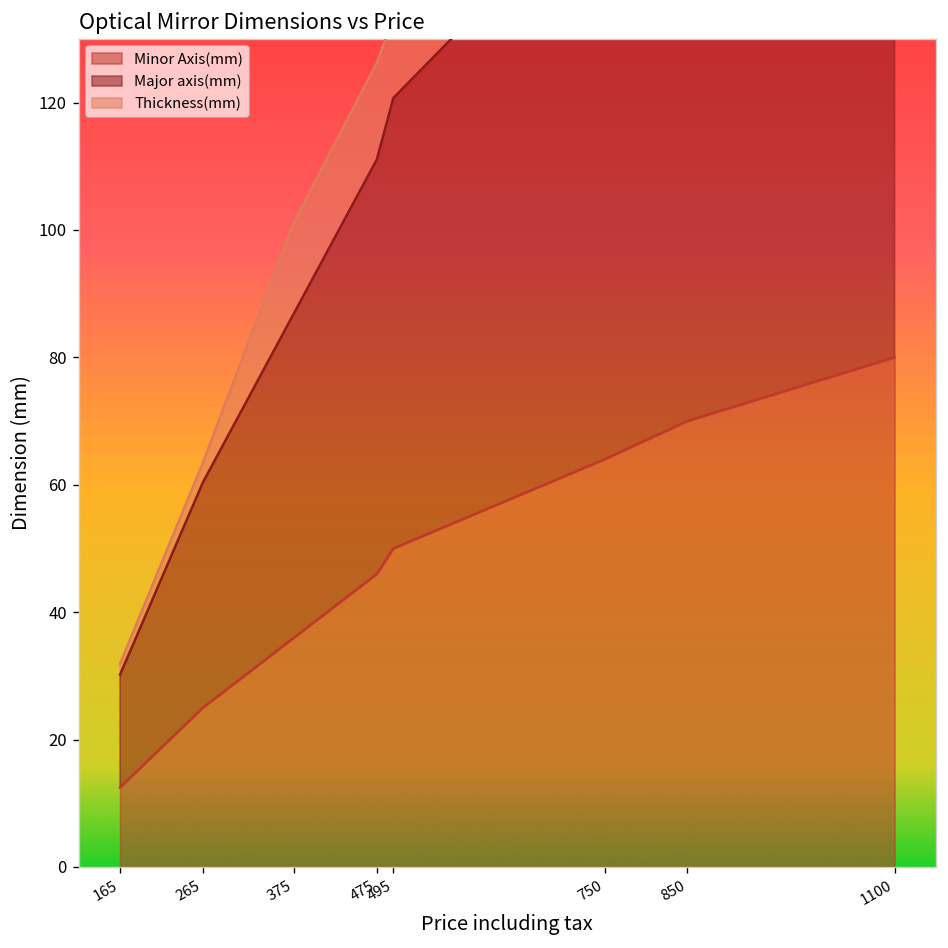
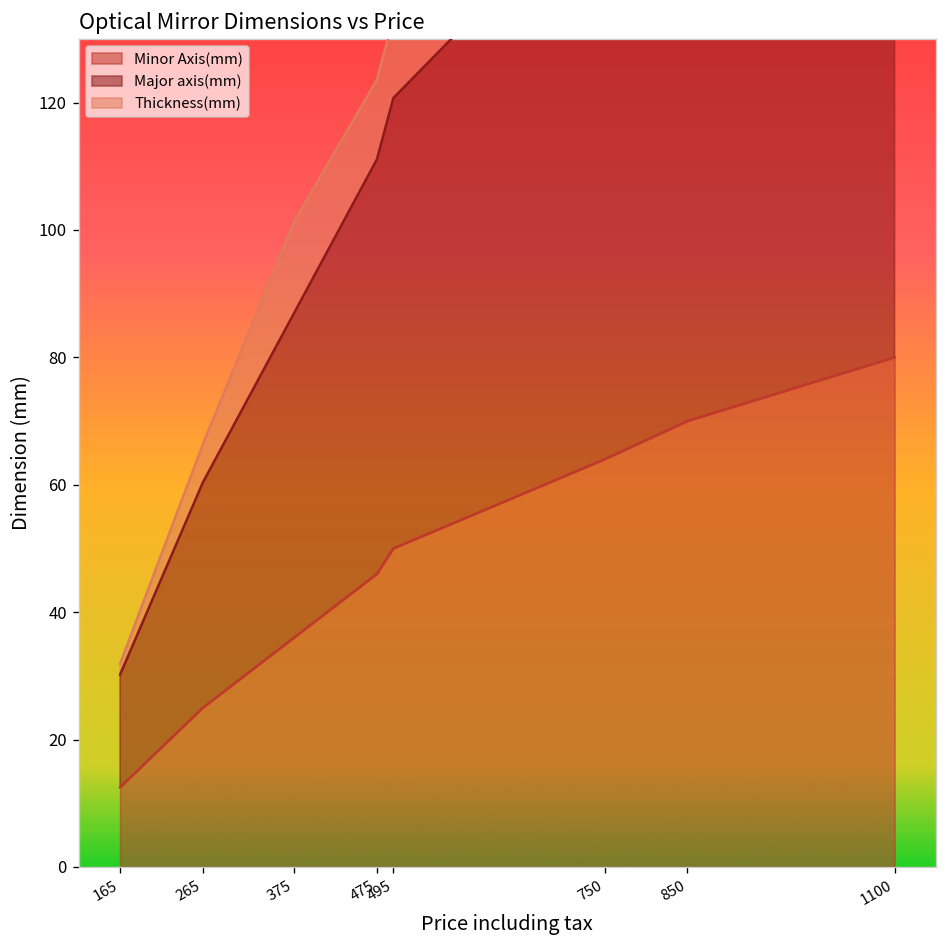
Thickness(mm), 265: 3 -> 6
Thickness(mm), 475: 15 -> 13
